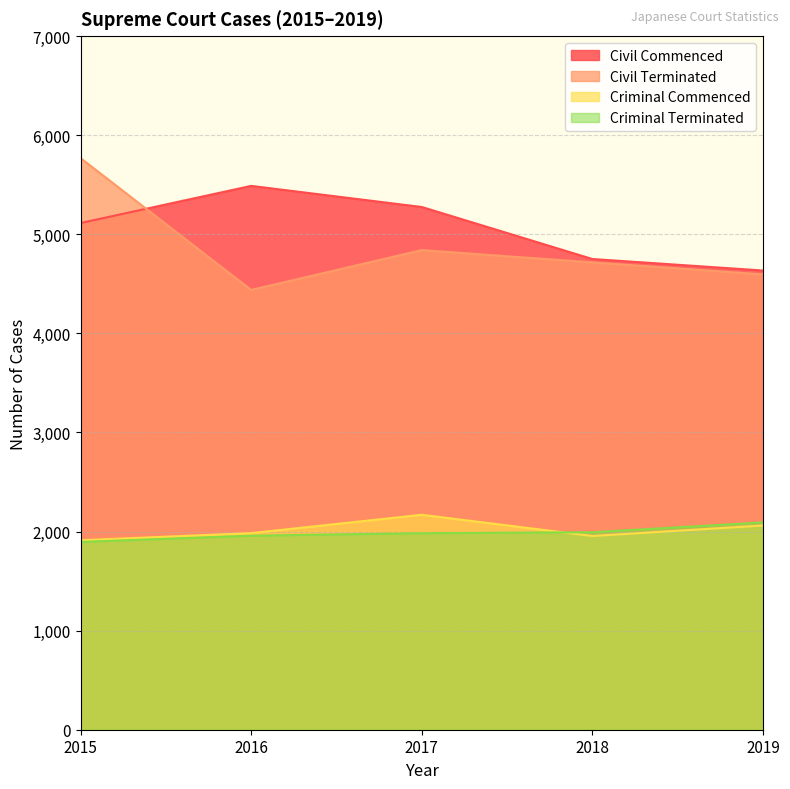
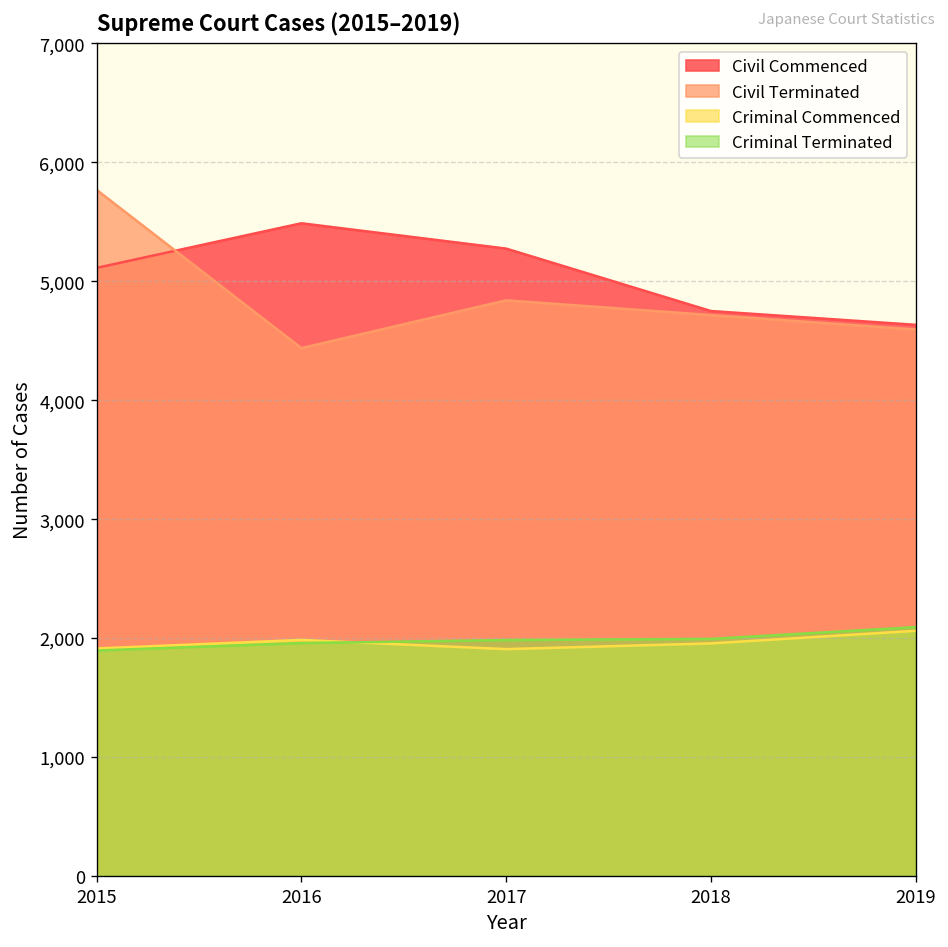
Criminal Commenced, 2017: 2,200 -> 1,900
